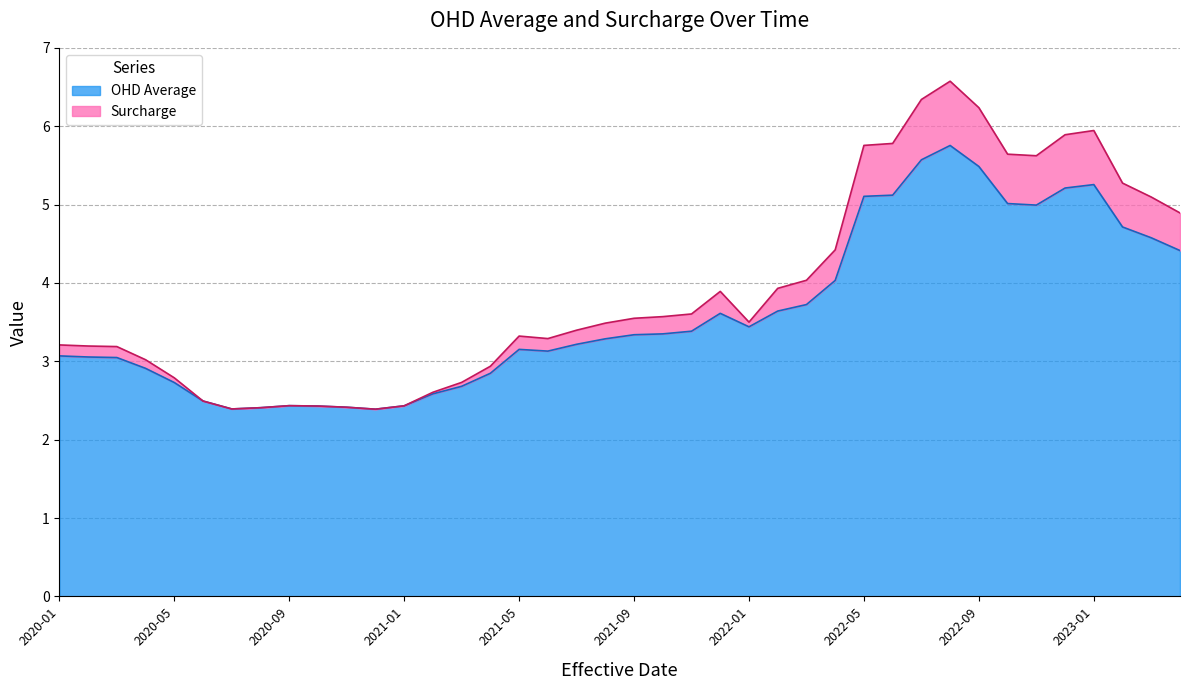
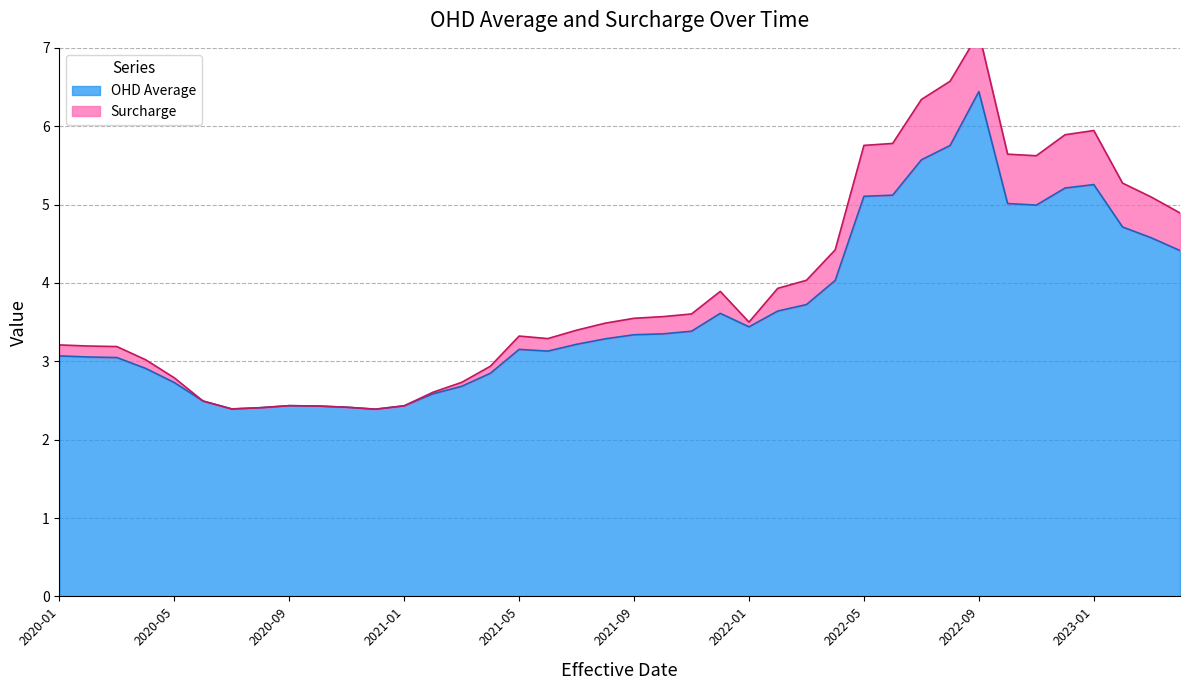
OHD Average, 2022-09: 5.5 -> 6.4
